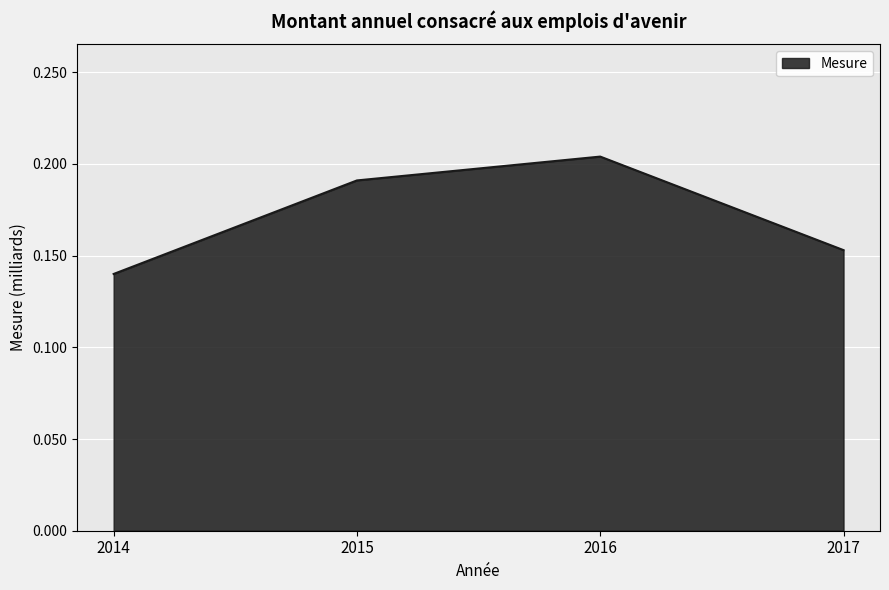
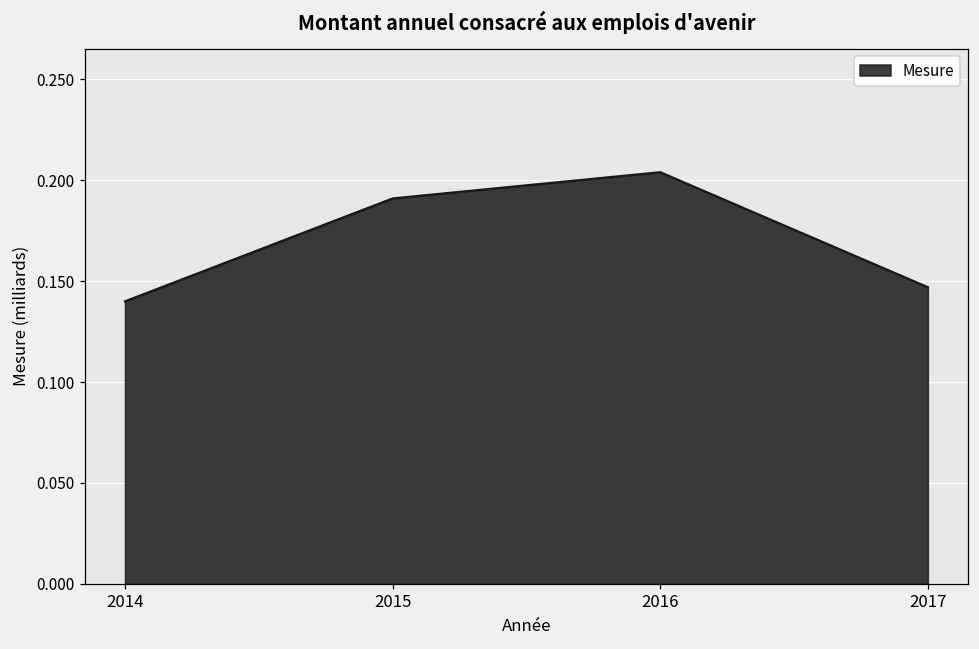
2017: 0.153 -> 0.147
